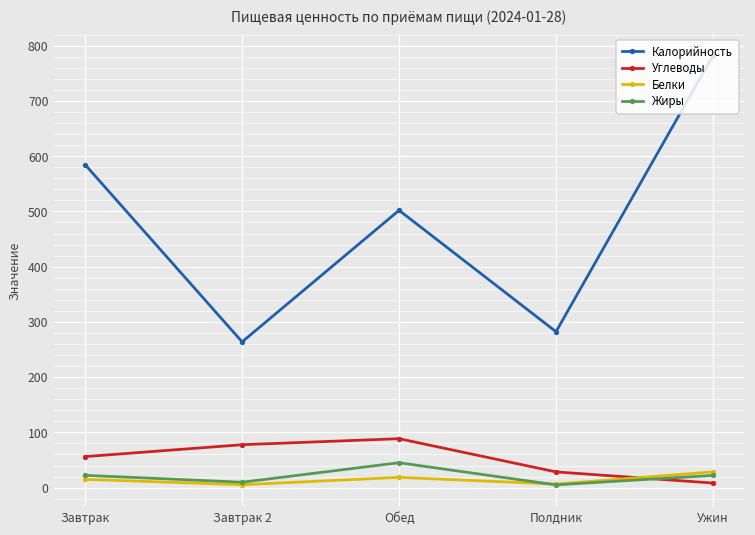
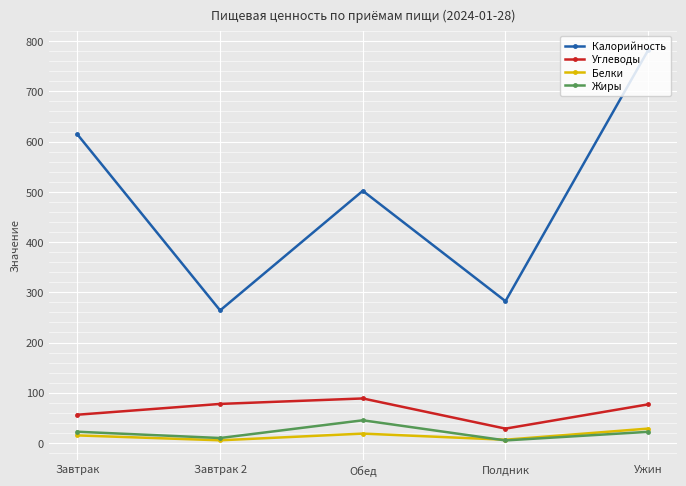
Калорийность, Завтрак: 580 -> 610
Углеводы, Ужин: 10 -> 80
